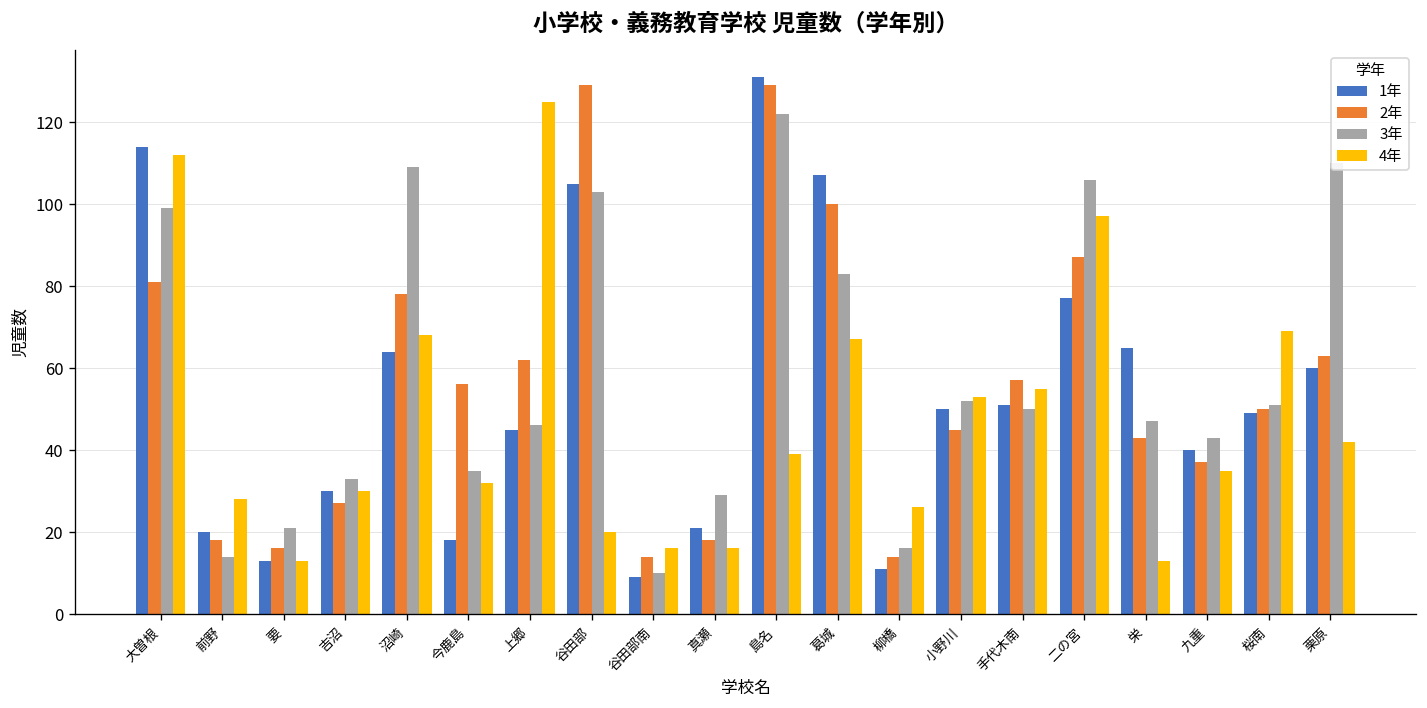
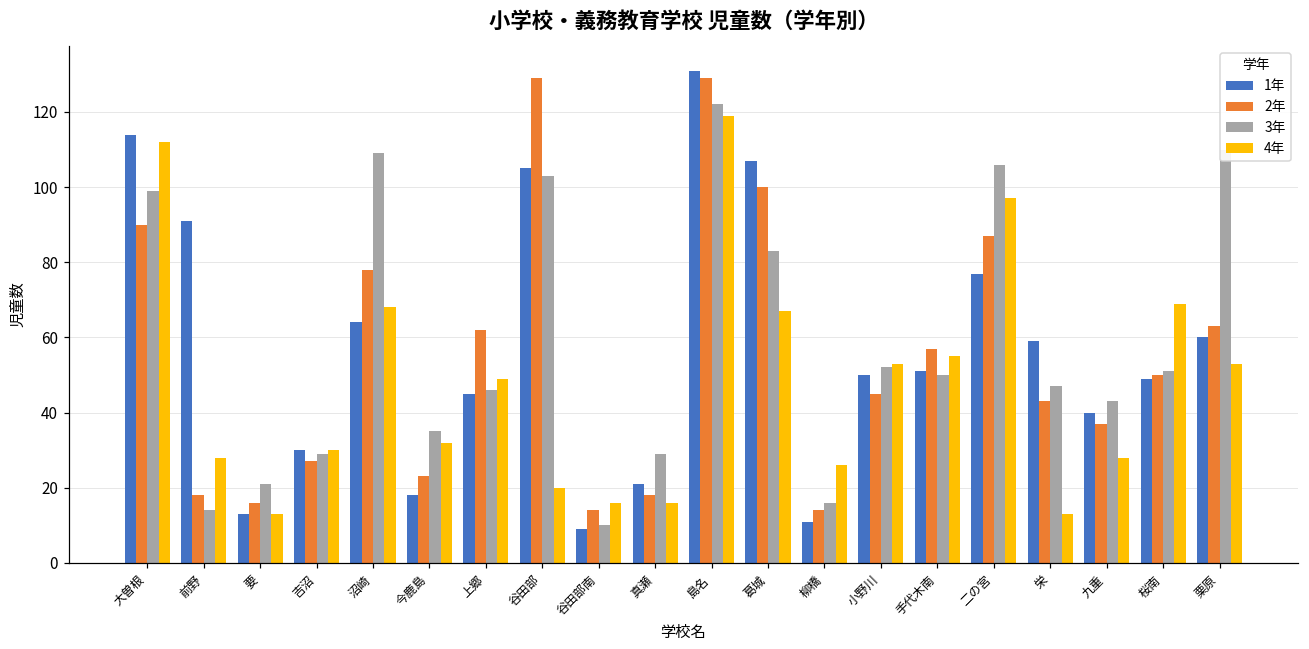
2年, 大曽根: 81 -> 90
1年, 前野: 20 -> 91
3年, 吉沼: 33 -> 29
2年, 今鹿島: 56 -> 23
4年, 上郷: 125 -> 49
4年, 島名: 39 -> 119
1年, 栄: 65 -> 59
4年, 九重: 35 -> 28
4年, 栗原: 42 -> 53
